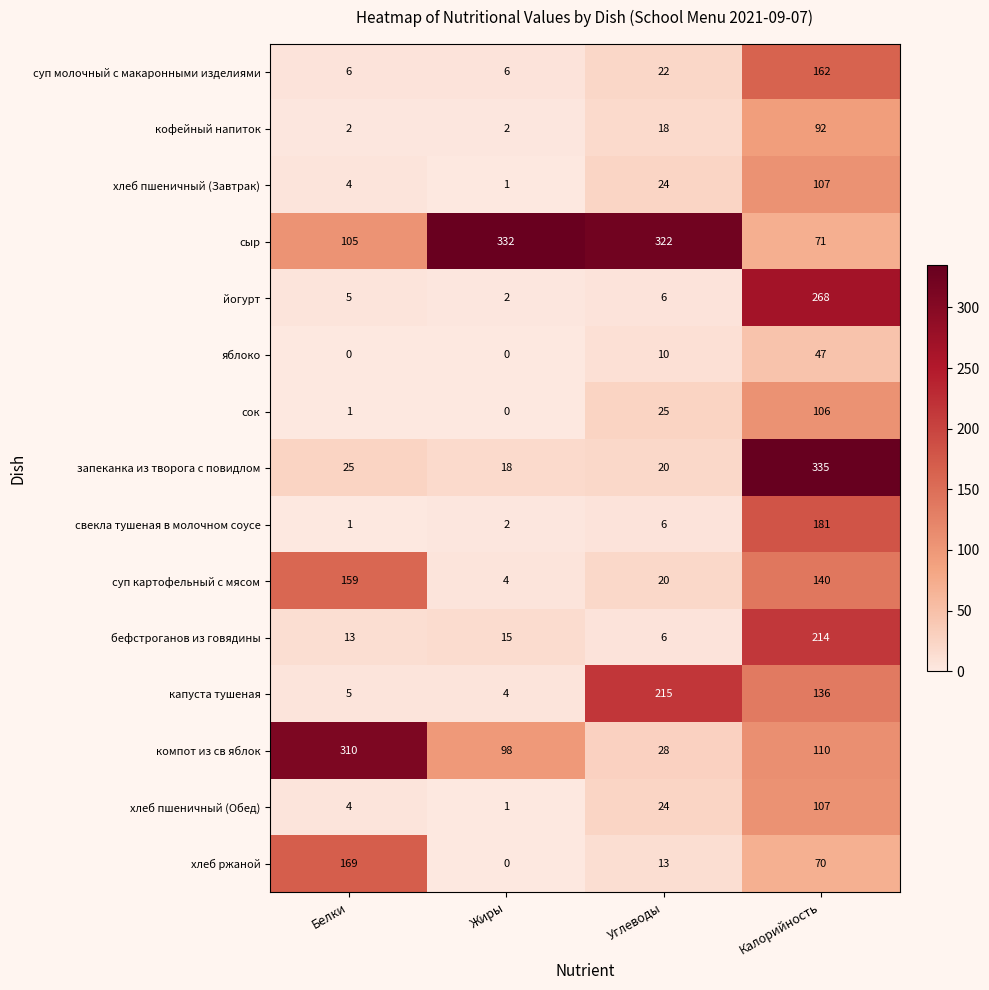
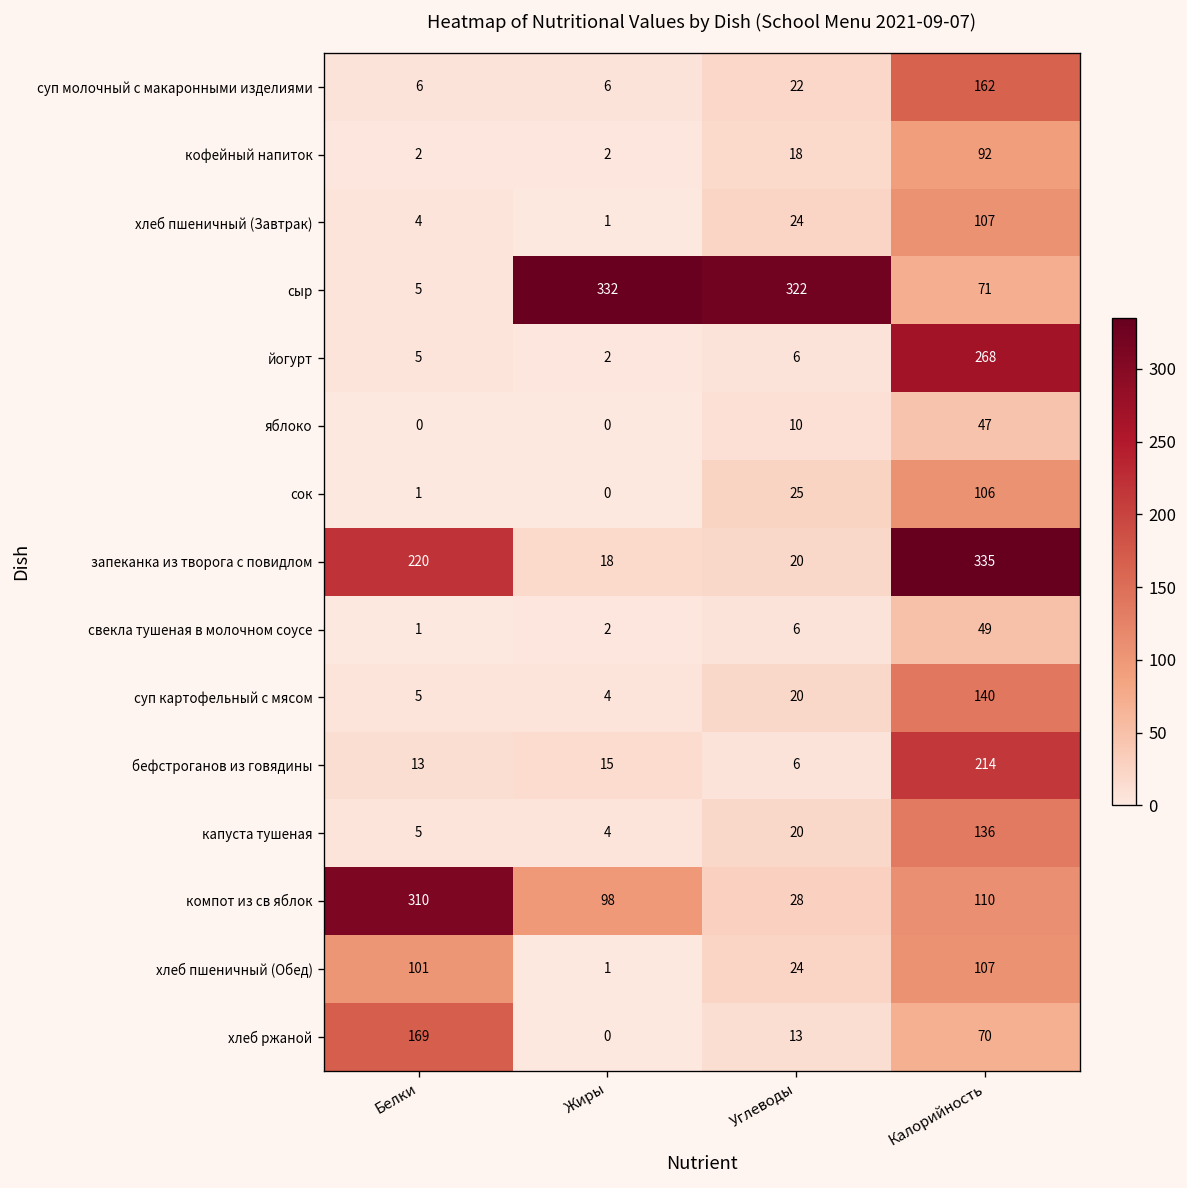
сыр, Белки: 105 -> 5
запеканка из творога с повидлом, Белки: 25 -> 220
свекла тушеная в молочном соусе, Калорийность: 181 -> 49
суп картофельный с мясом, Белки: 159 -> 5
капуста тушеная, Углеводы: 215 -> 20
хлеб пшеничный (Обед), Белки: 4 -> 101
